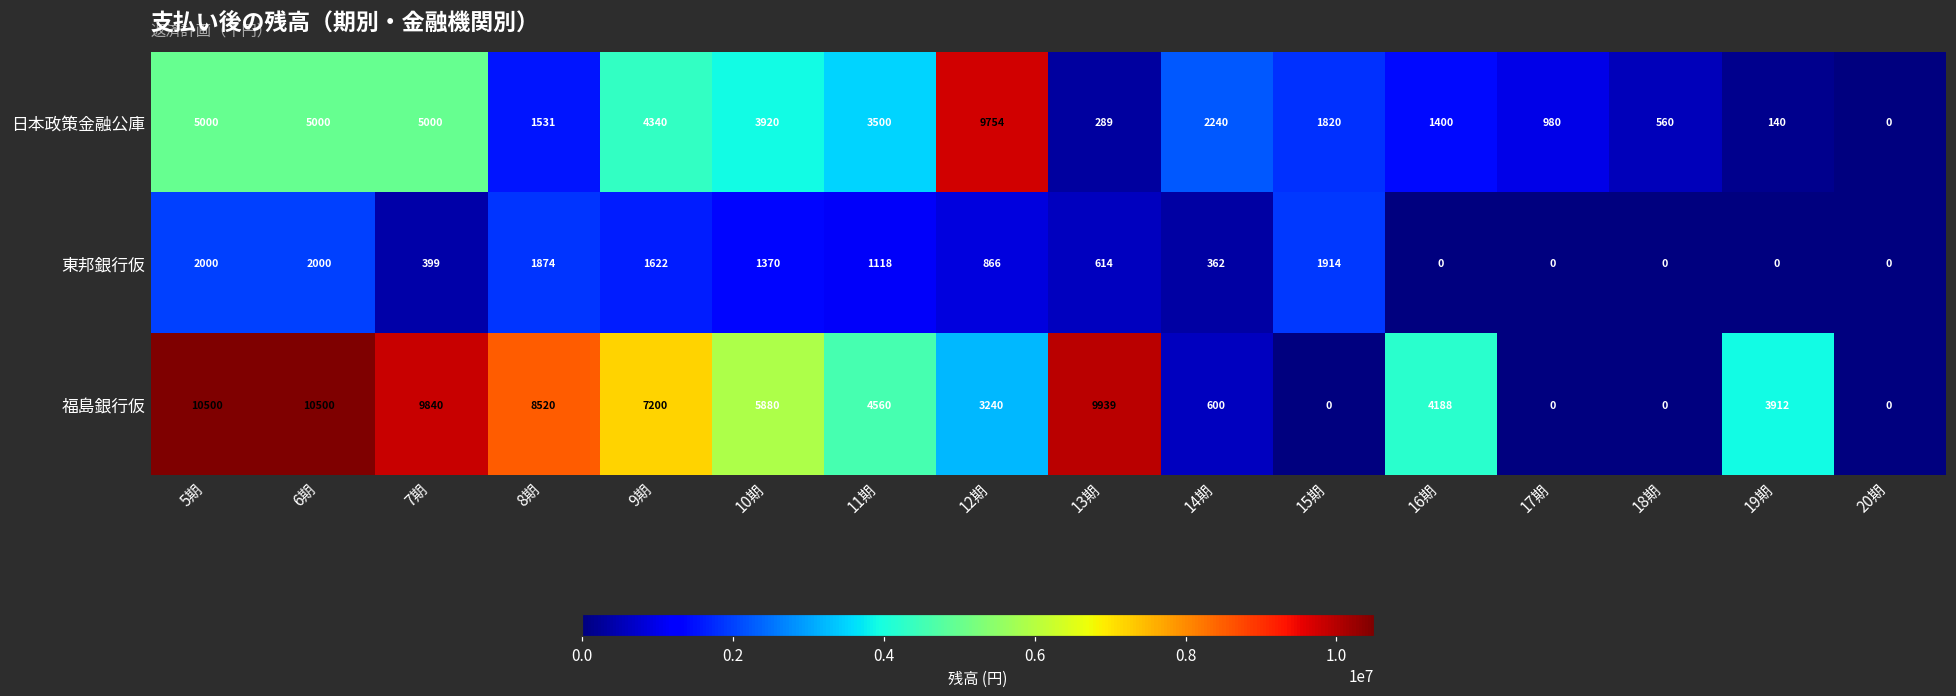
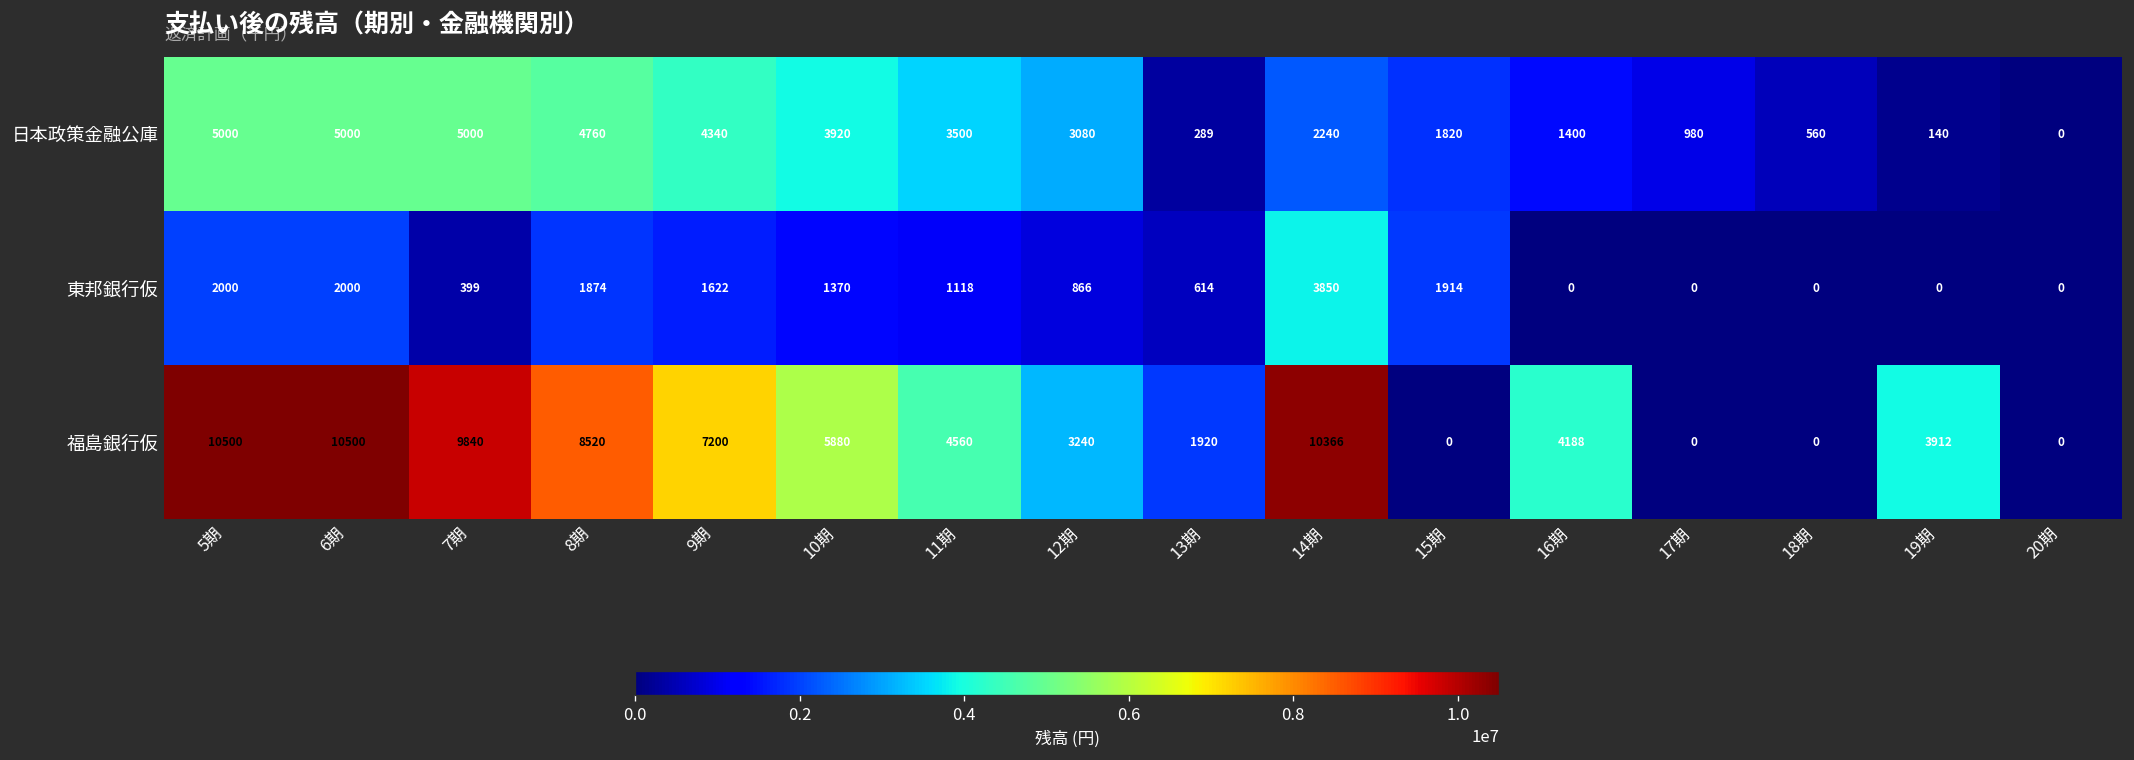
日本政策金融公庫, 8期: 1531 -> 4760
日本政策金融公庫, 12期: 9754 -> 3080
東邦銀行仮, 14期: 362 -> 3850
福島銀行仮, 13期: 9939 -> 1920
福島銀行仮, 14期: 600 -> 10366
